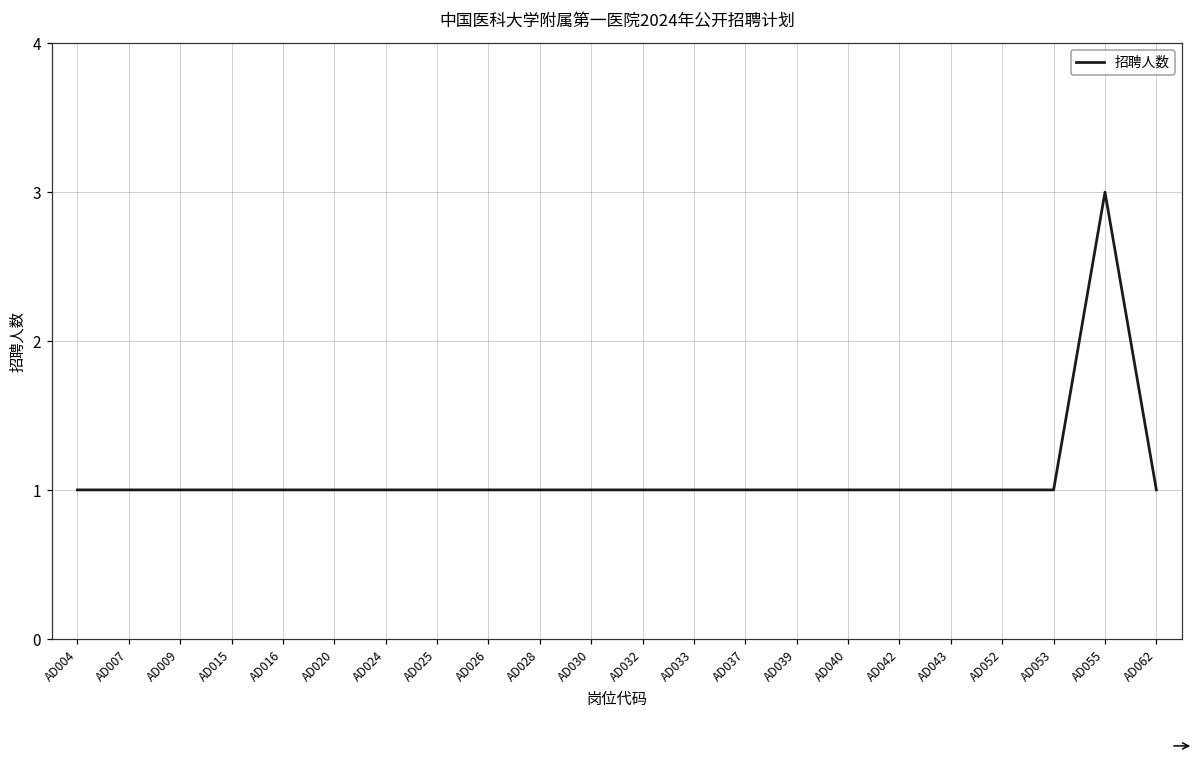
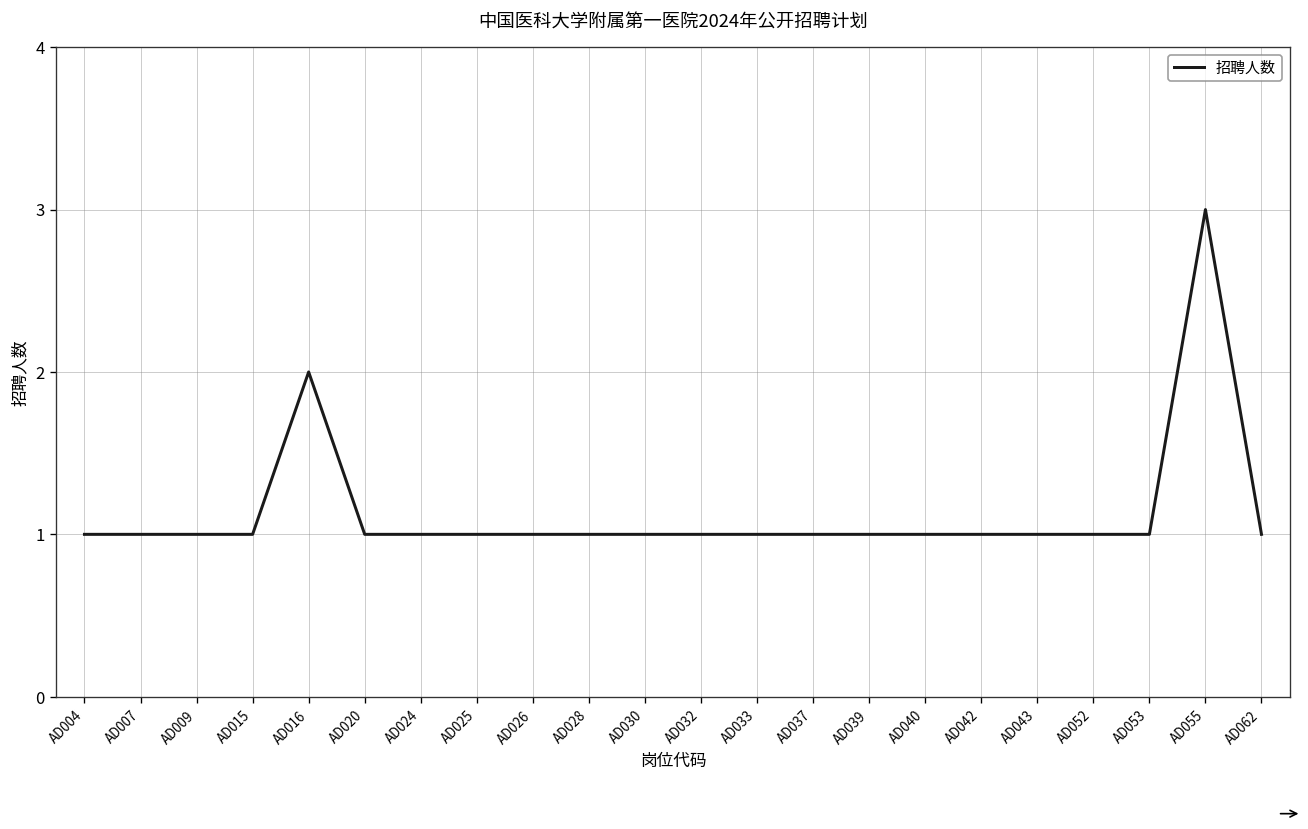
AD016: 1 -> 2
